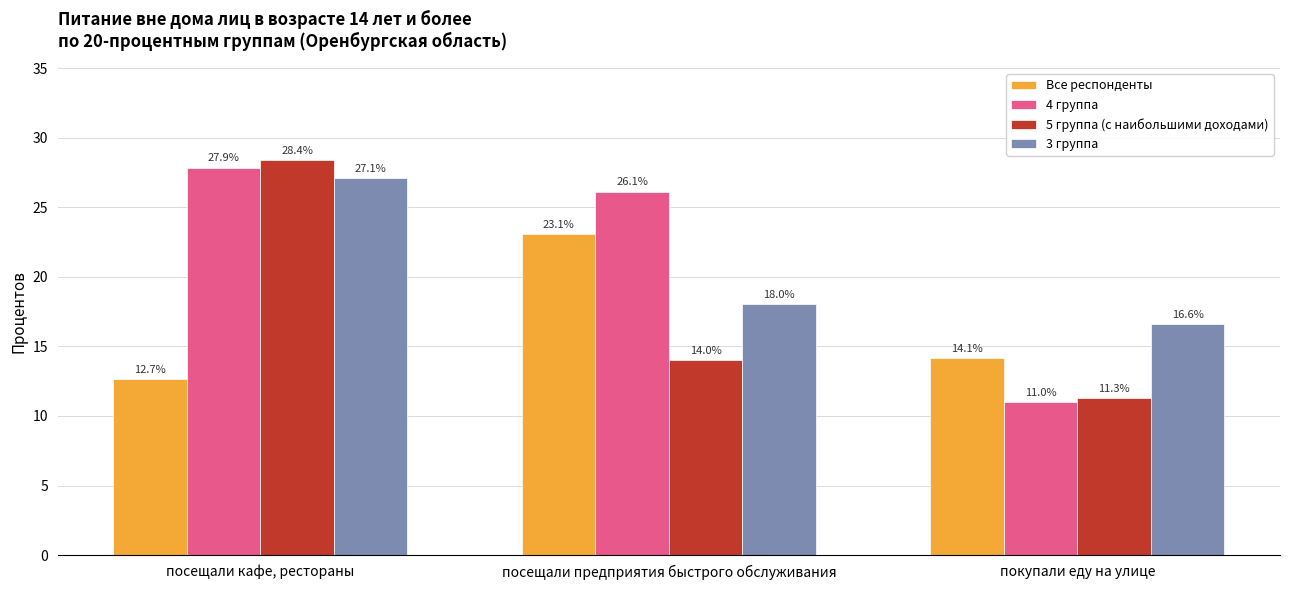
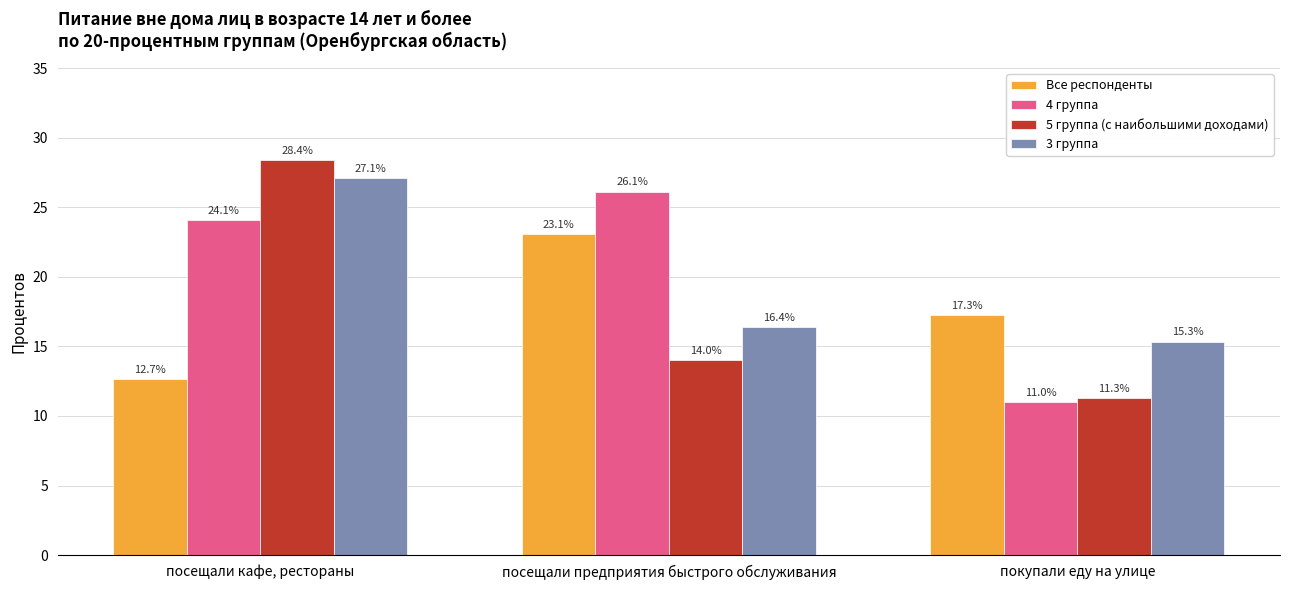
4 группа, посещали кафе, рестораны: 27.9% -> 24.1%
3 группа, посещали предприятия быстрого обслуживания: 18.0% -> 16.4%
Все респонденты, покупали еду на улице: 14.1% -> 17.3%
3 группа, покупали еду на улице: 16.6% -> 15.3%
